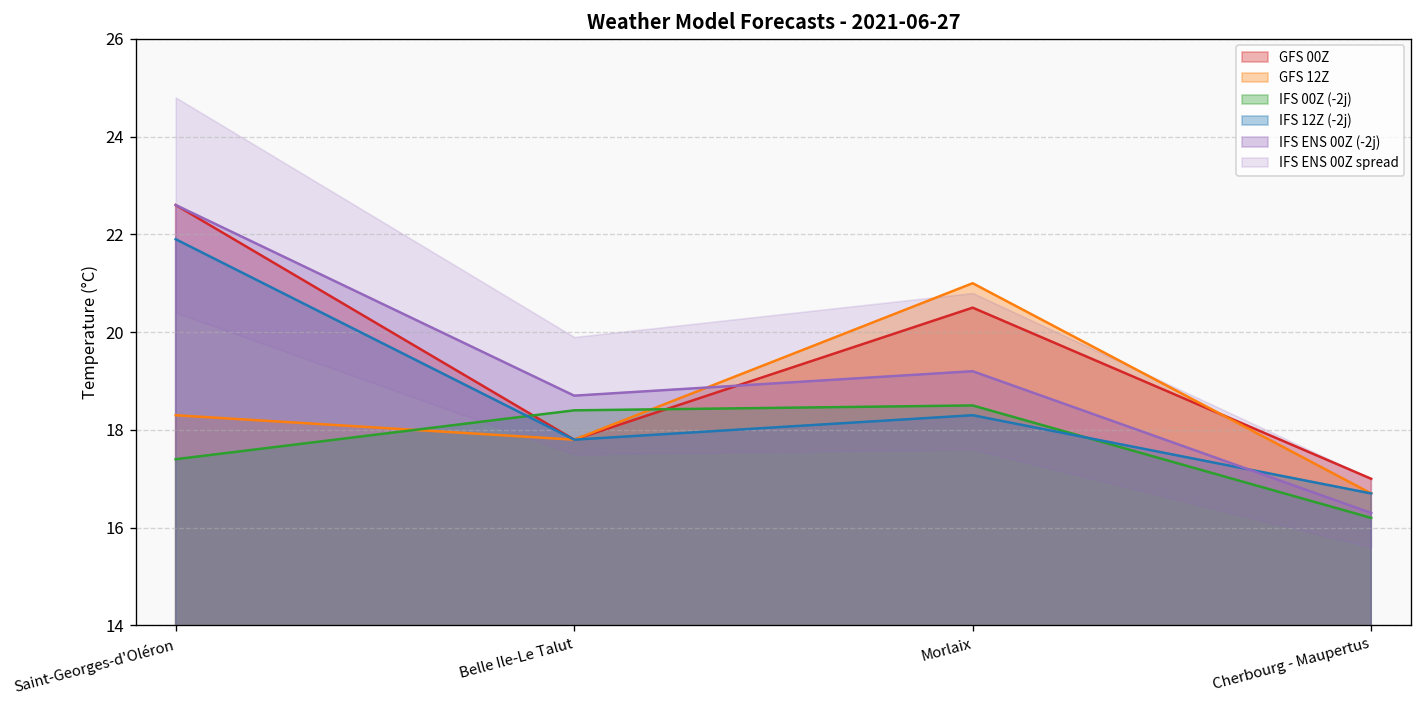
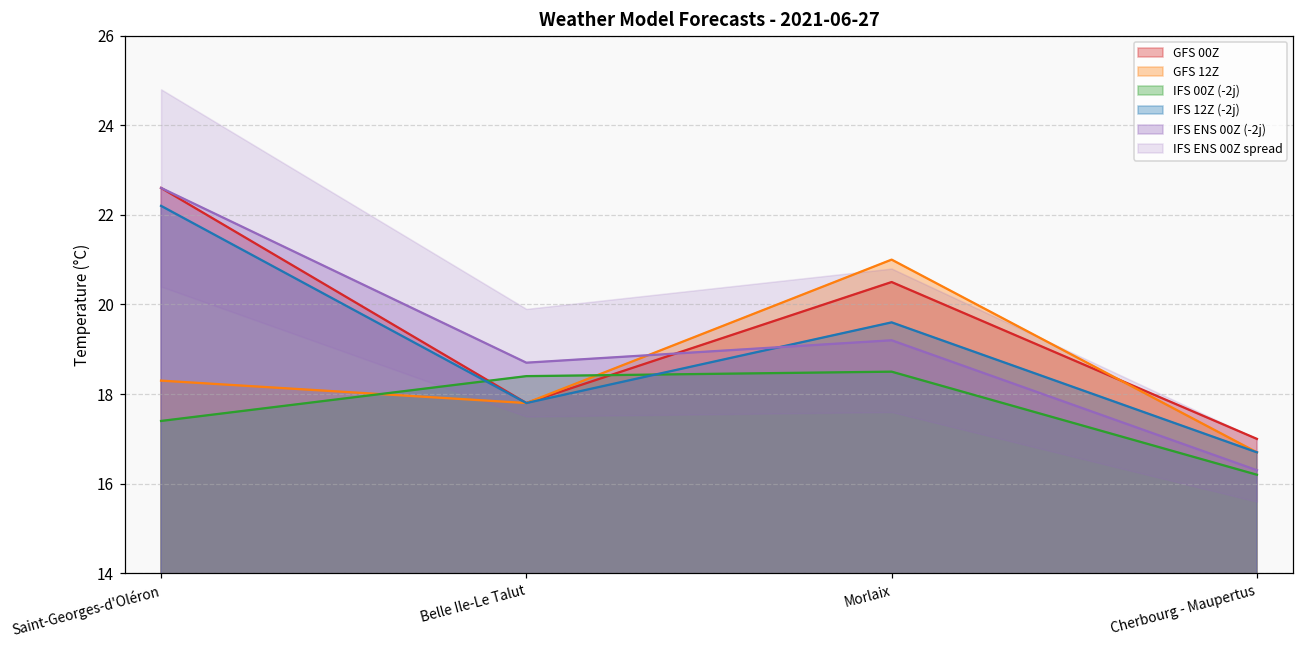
IFS 12Z (-2j), Saint-Georges-d'Oléron: 21.9 -> 22.2
IFS 12Z (-2j), Morlaix: 18.3 -> 19.6
